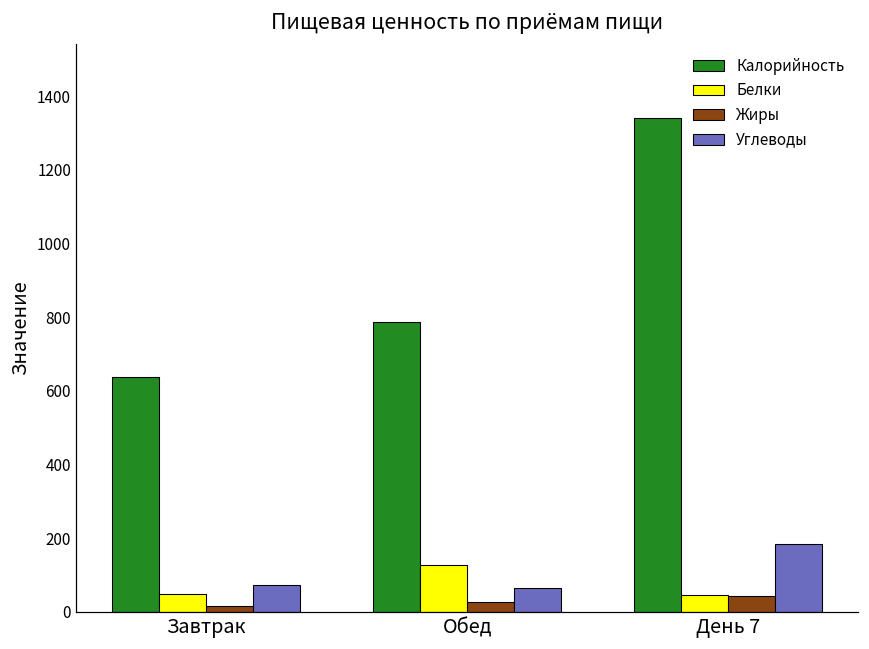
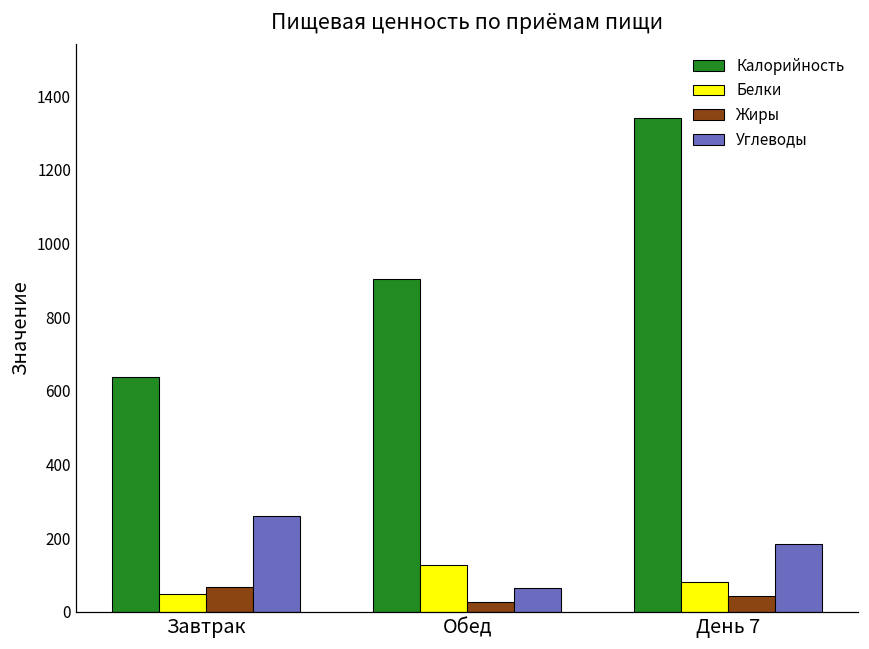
Жиры, Завтрак: 20 -> 70
Углеводы, Завтрак: 70 -> 260
Калорийность, Обед: 790 -> 900
Белки, День 7: 50 -> 80
